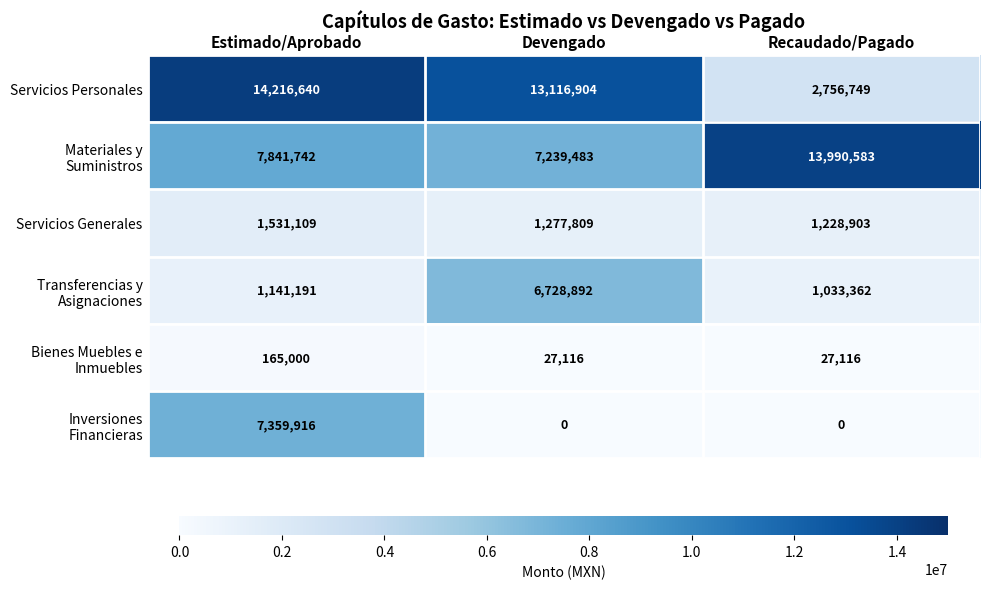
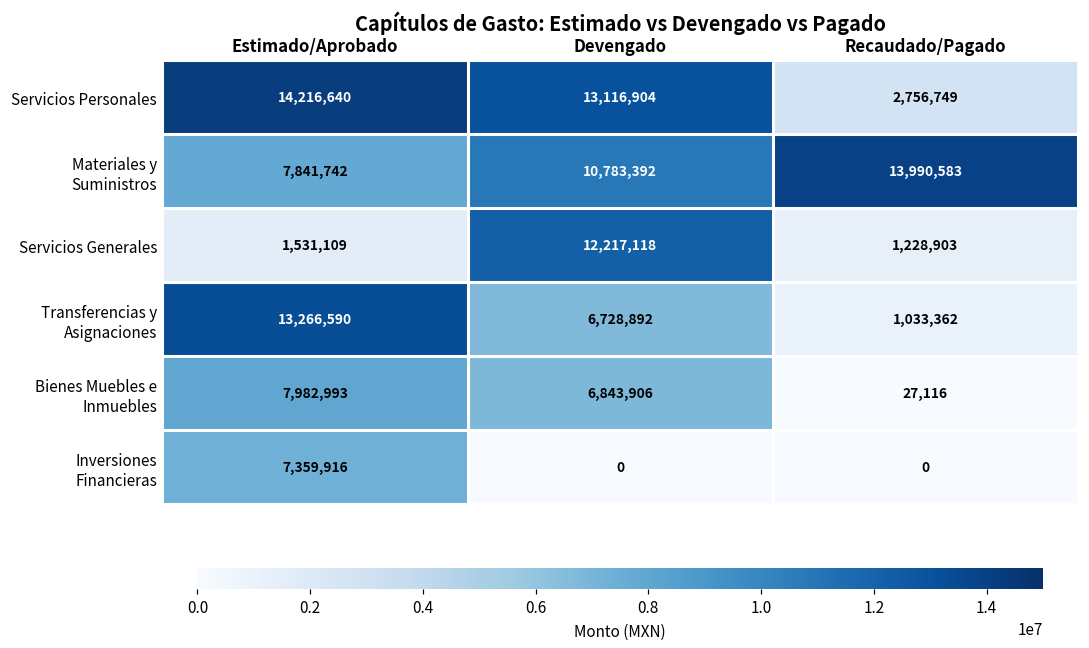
Materiales y Suministros, Devengado: 7,239,483 -> 10,783,392
Servicios Generales, Devengado: 1,277,809 -> 12,217,118
Transferencias y Asignaciones, Estimado/Aprobado: 1,141,191 -> 13,266,590
Bienes Muebles e Inmuebles, Estimado/Aprobado: 165,000 -> 7,982,993
Bienes Muebles e Inmuebles, Devengado: 27,116 -> 6,843,906
